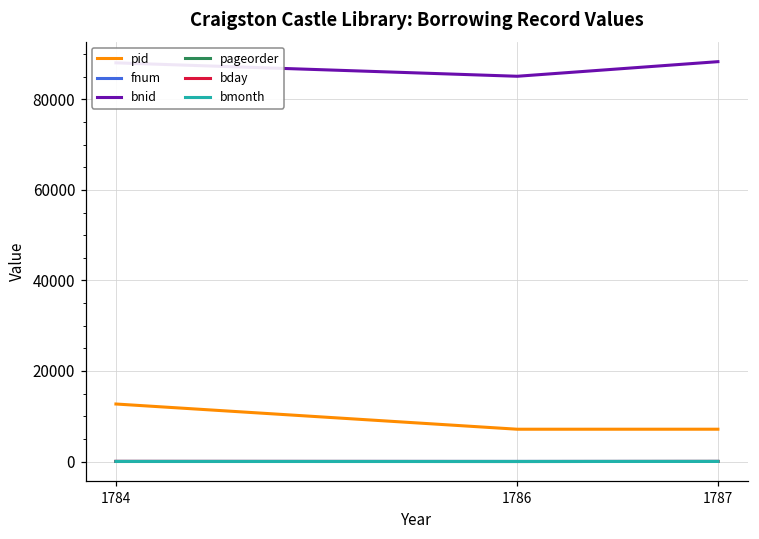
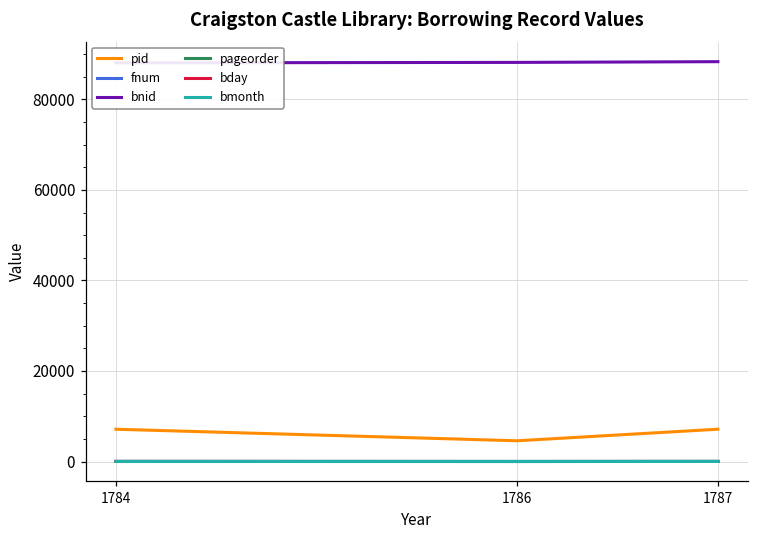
pid, 1784: 13000 -> 7000
pid, 1786: 7000 -> 5000
bnid, 1786: 85000 -> 88000
